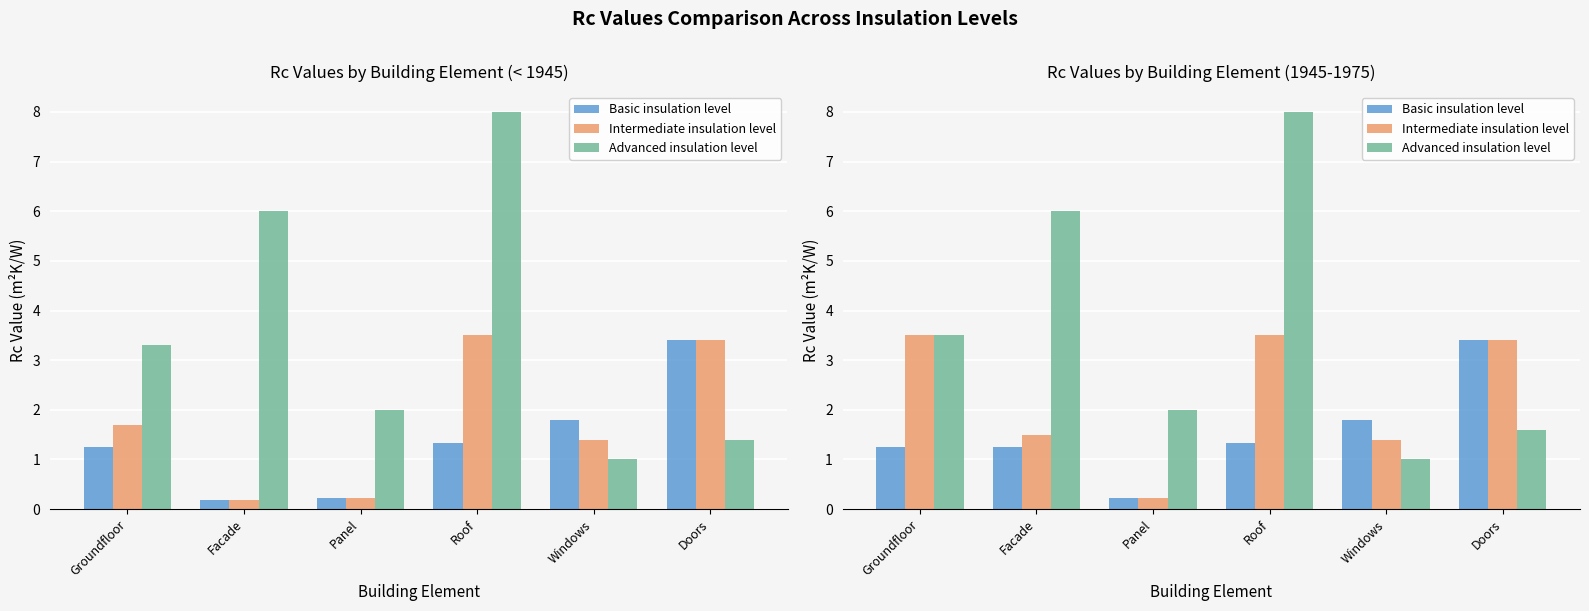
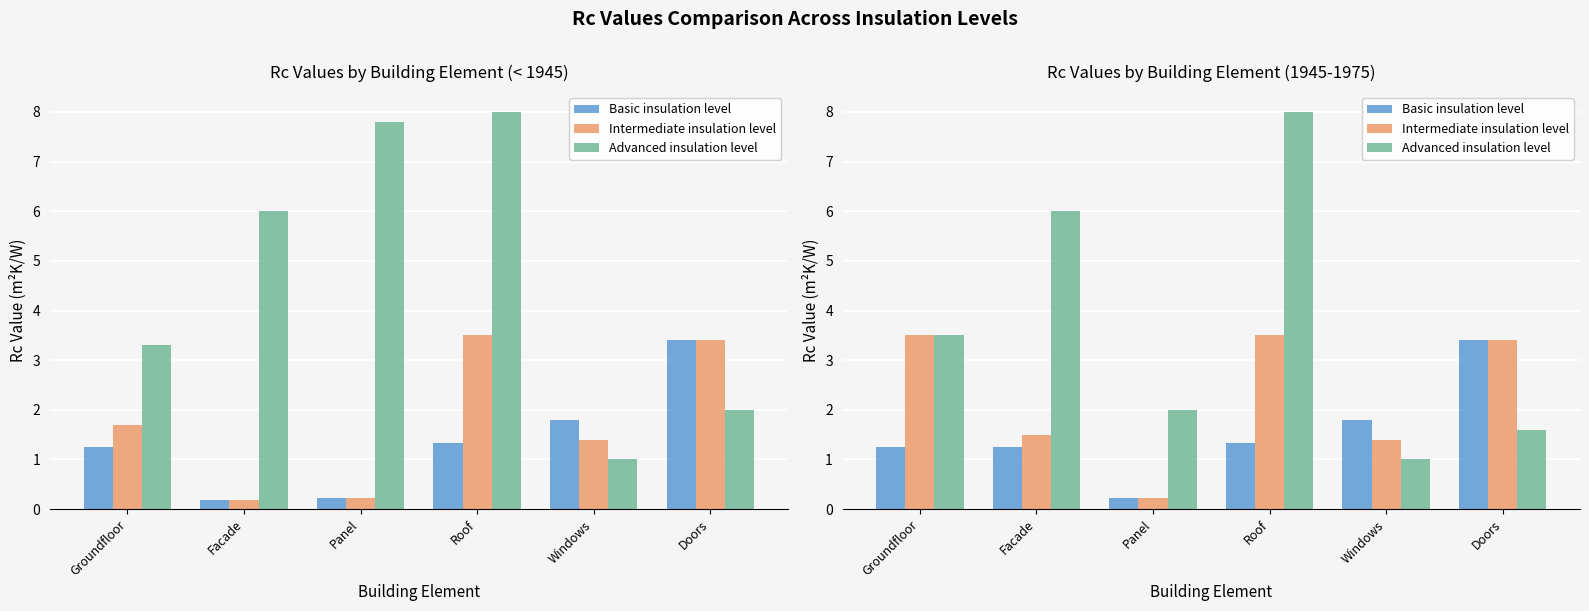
Rc Values by Building Element (< 1945), Advanced insulation level, Panel: 2.0 -> 7.8
Rc Values by Building Element (< 1945), Advanced insulation level, Doors: 1.4 -> 2.0
